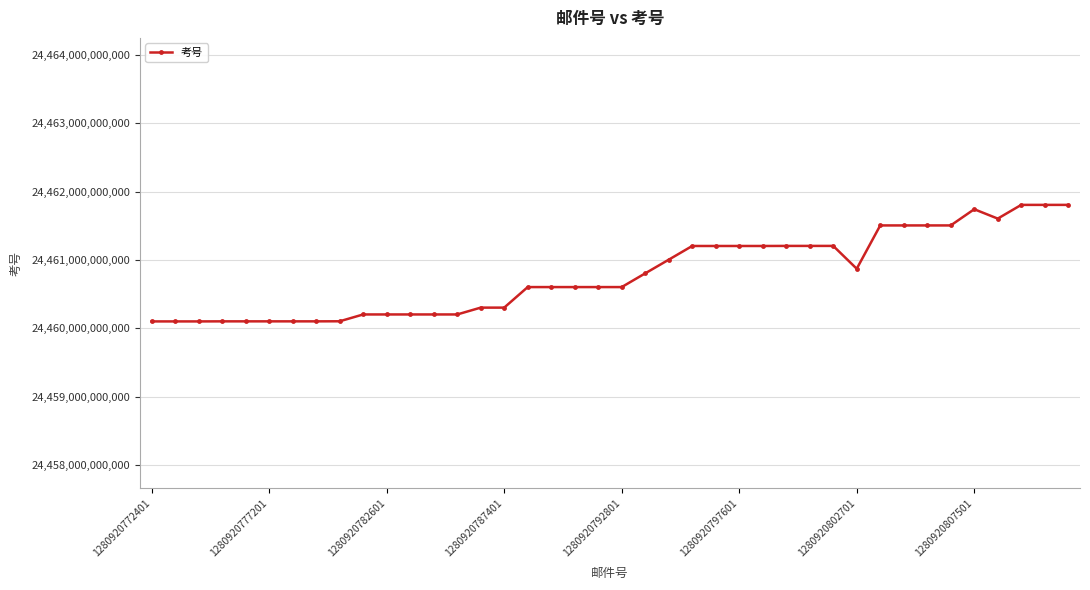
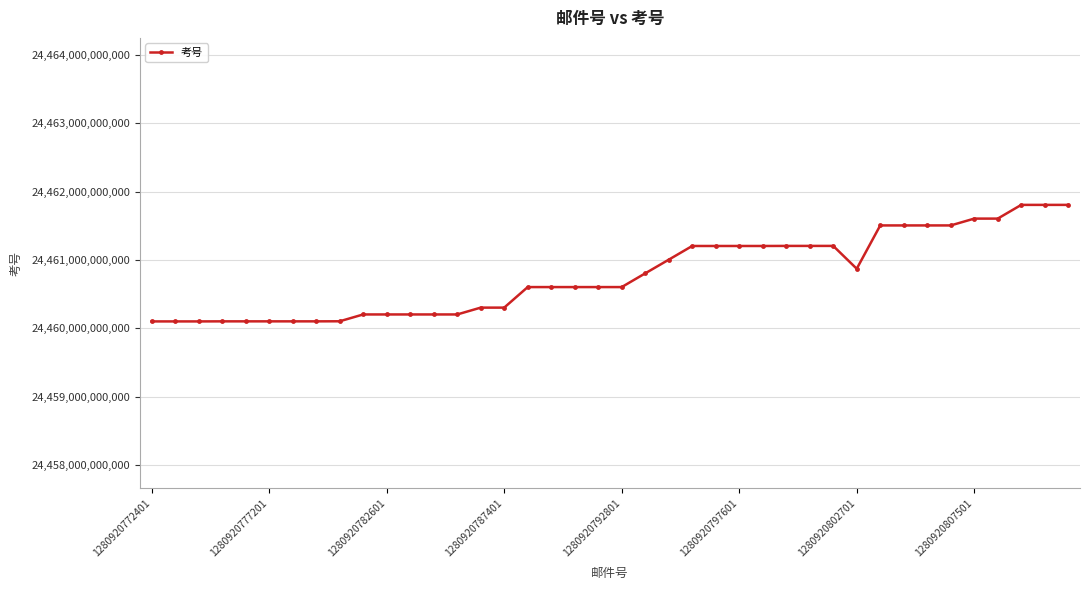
1280920807501: 24,461,700,000,000 -> 24,461,600,000,000
